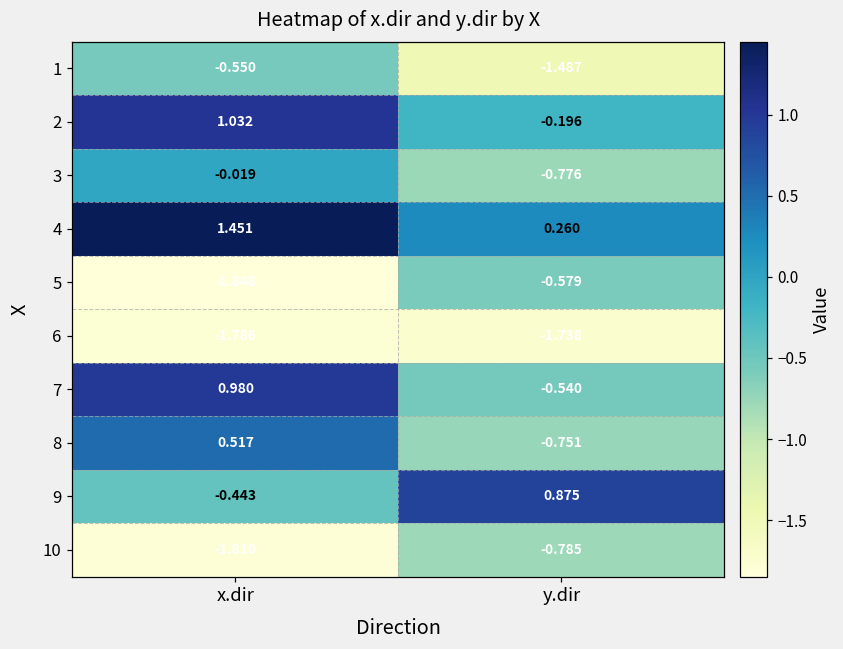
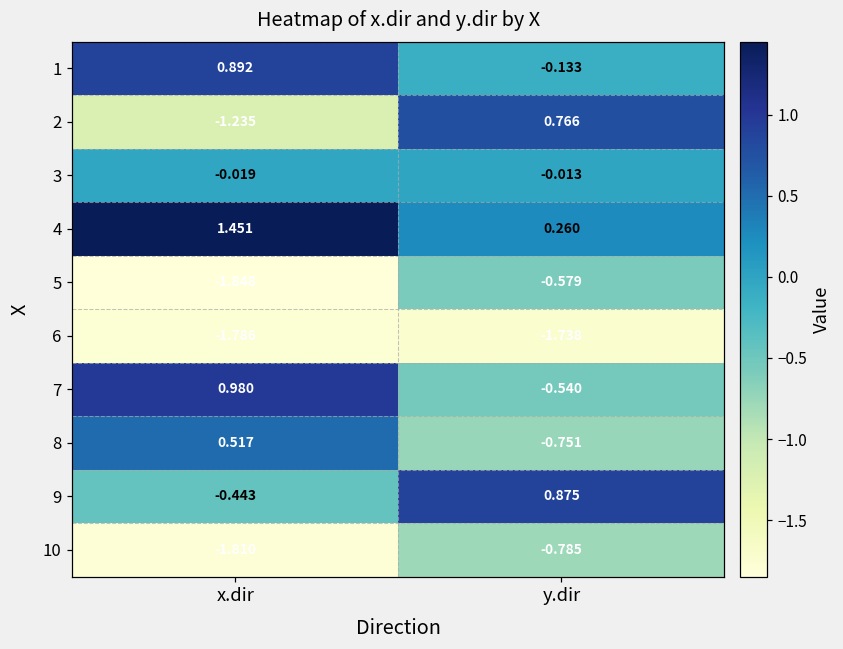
1, x.dir: -0.550 -> 0.892
1, y.dir: -1.487 -> -0.133
2, x.dir: 1.032 -> -1.235
2, y.dir: -0.196 -> 0.766
3, y.dir: -0.776 -> -0.013
